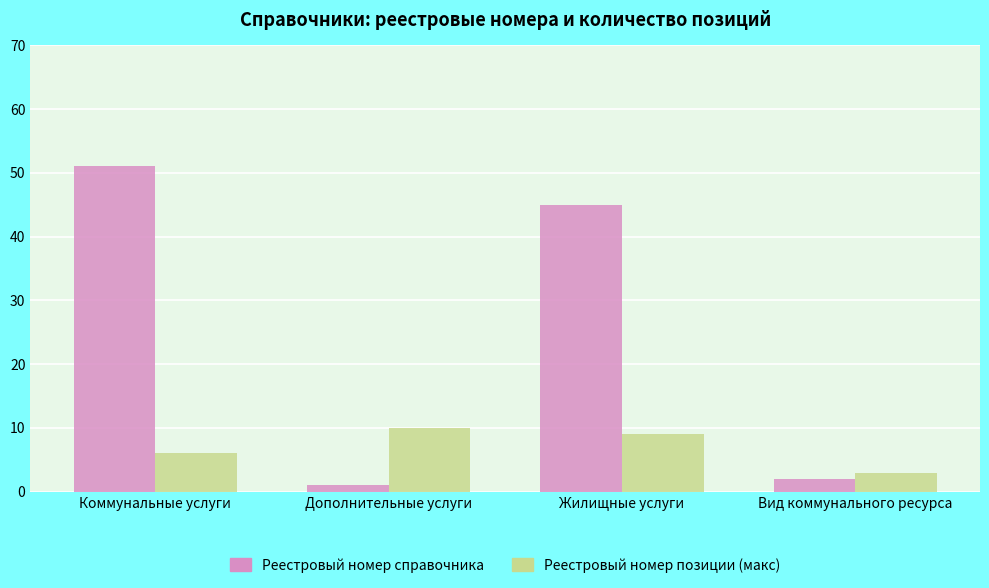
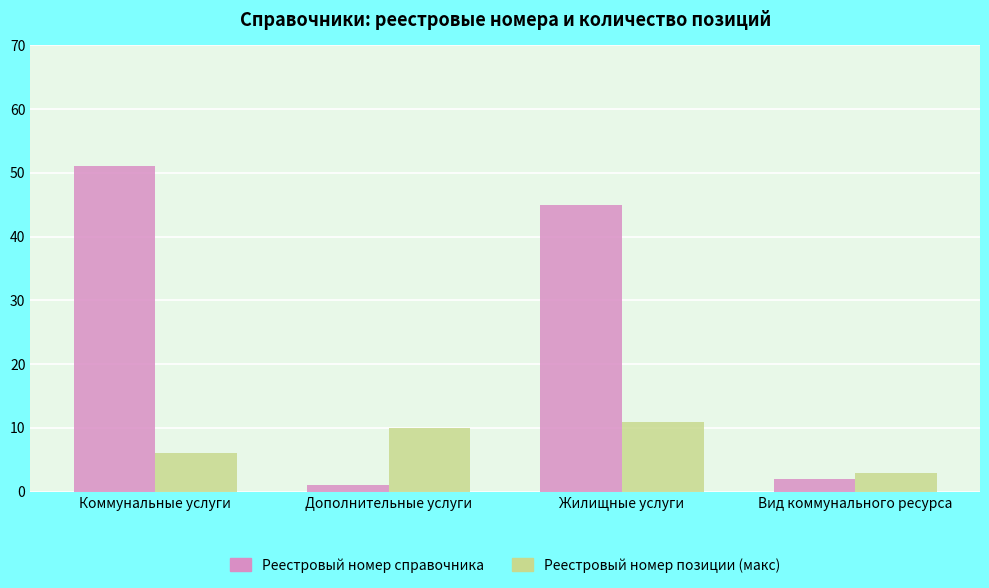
Реестровый номер позиции (макс), Жилищные услуги: 9 -> 11
